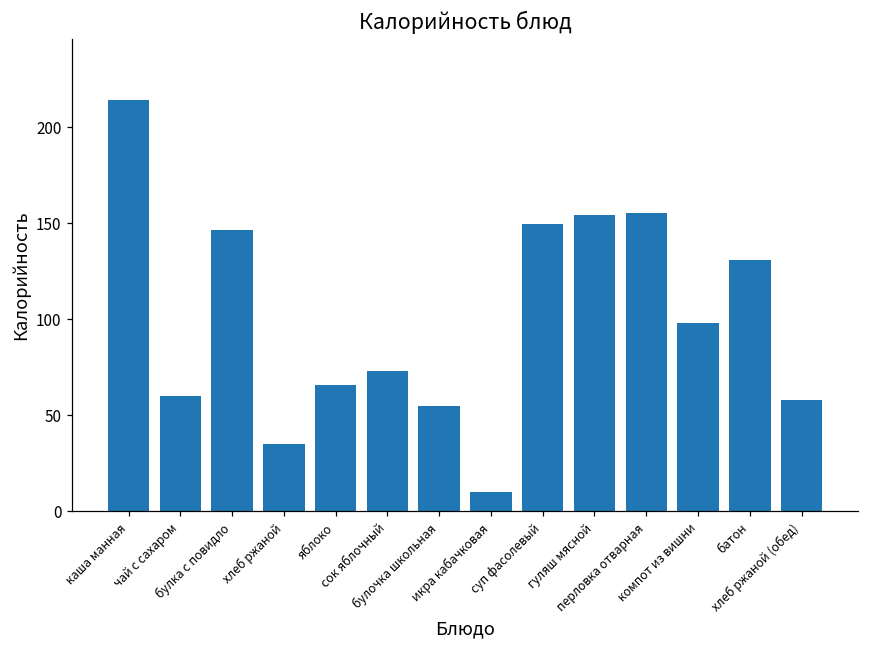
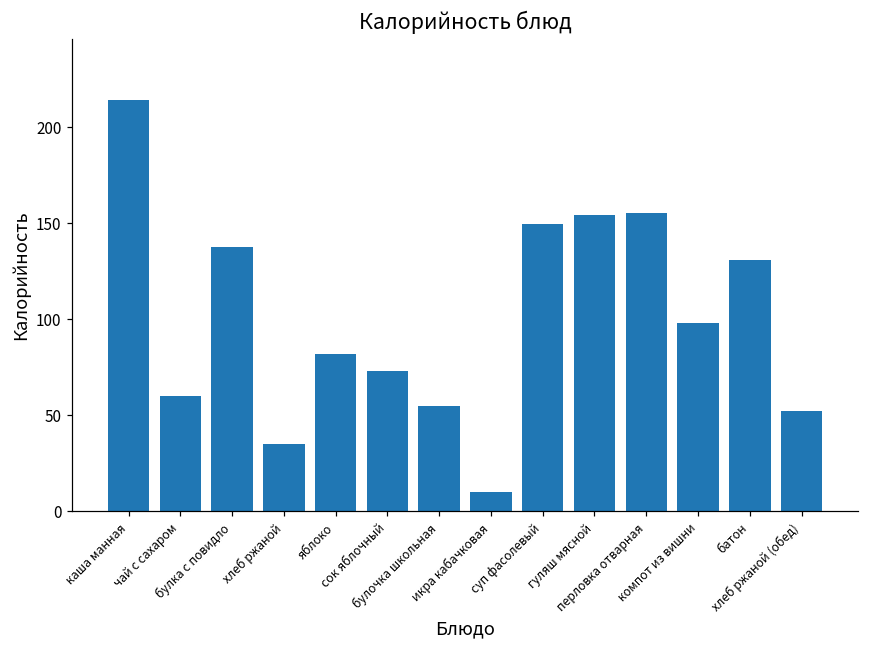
булка с повидло: 147 -> 138
яблоко: 66 -> 82
хлеб ржаной (обед): 58 -> 52
